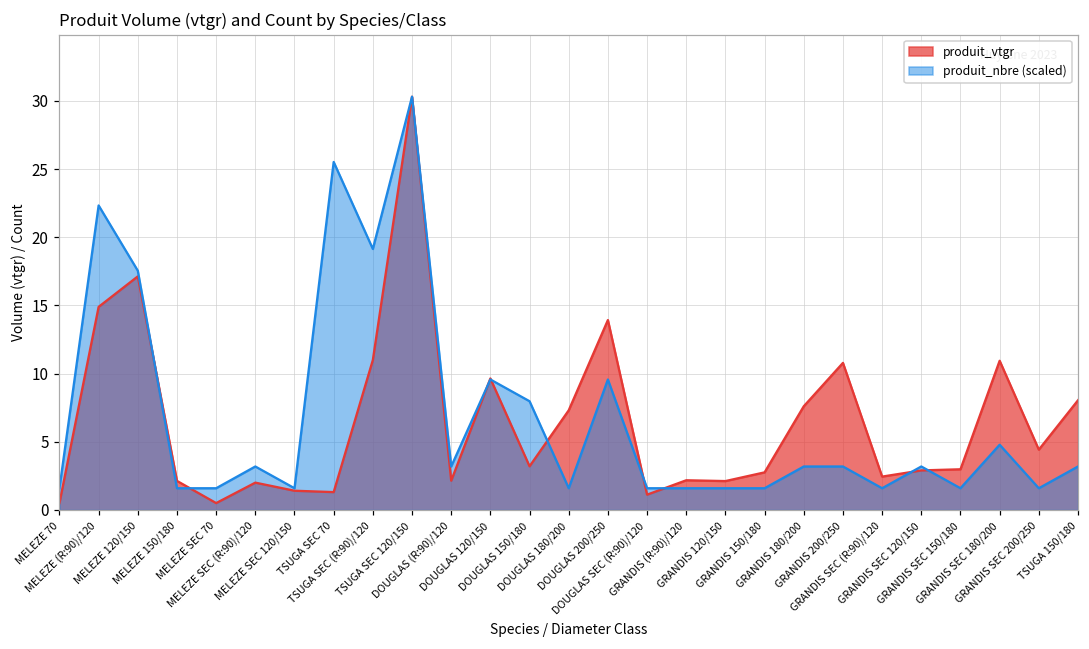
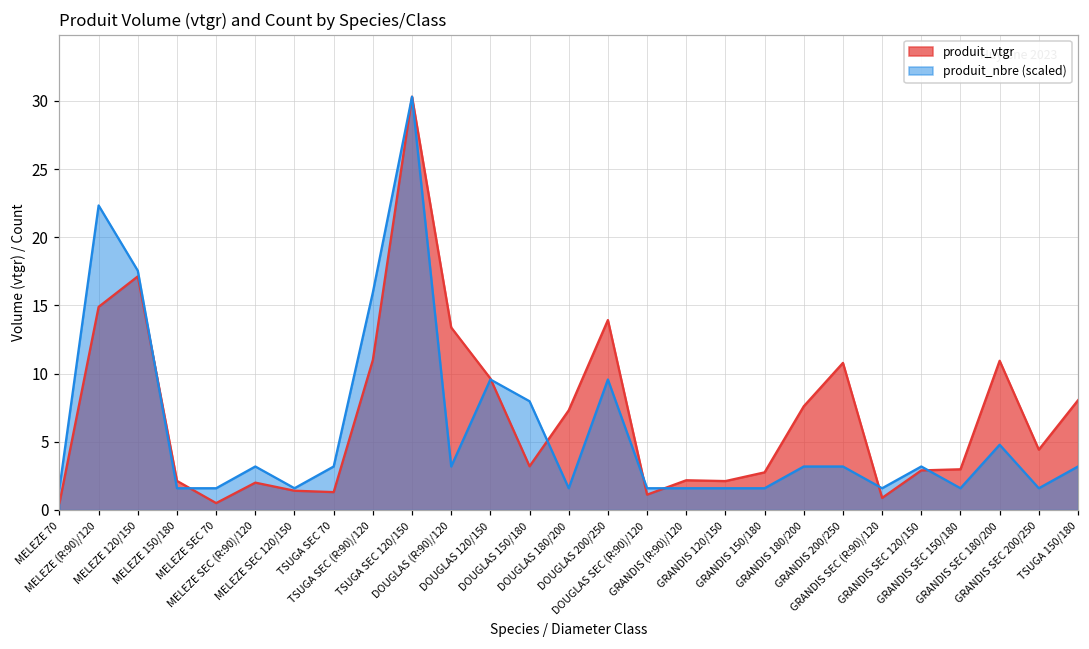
produit_nbre (scaled), TSUGA SEC 70: 25.5 -> 3.2
produit_nbre (scaled), TSUGA SEC (R:90)/120: 19.1 -> 15.9
produit_vtgr, DOUGLAS (R:90)/120: 2.1 -> 13.4
produit_vtgr, GRANDIS SEC (R:90)/120: 2.4 -> 0.9
